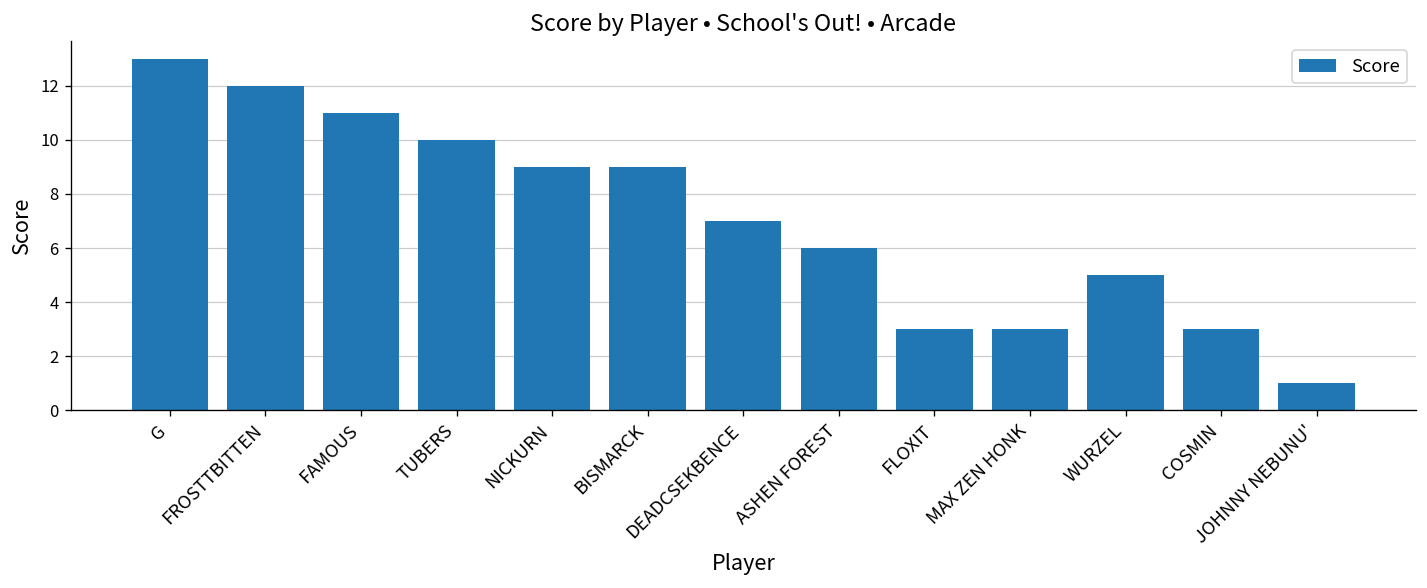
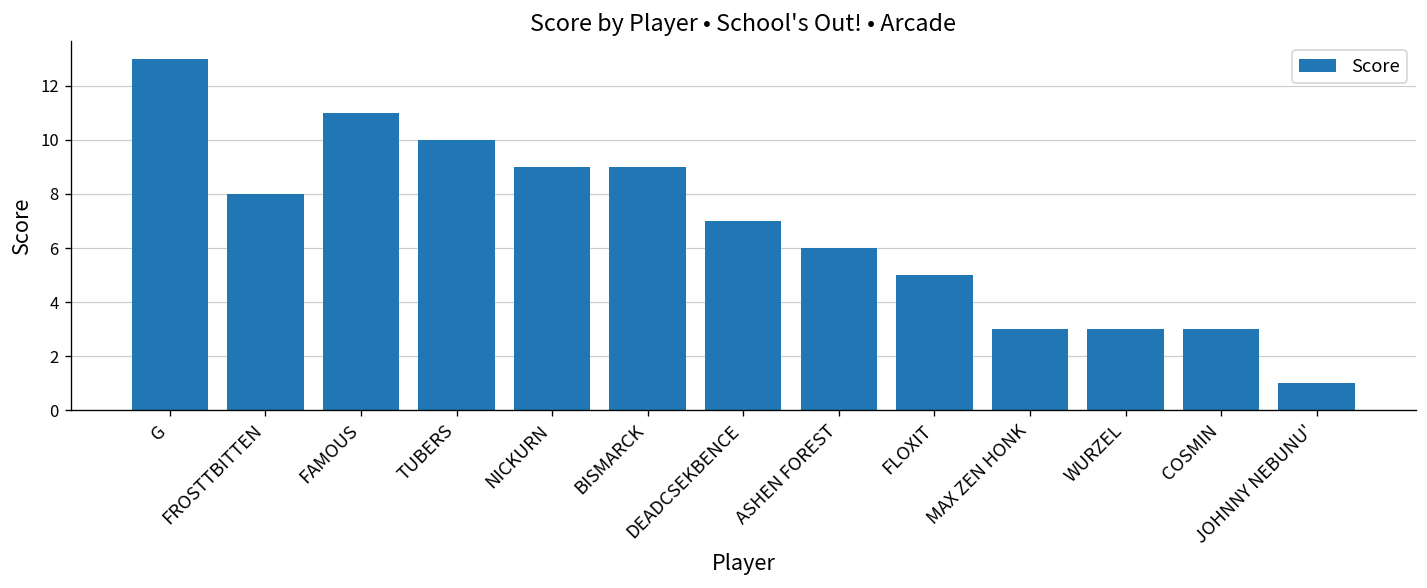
FROSTTBITTEN: 12 -> 8
FLOXIT: 3 -> 5
WURZEL: 5 -> 3
